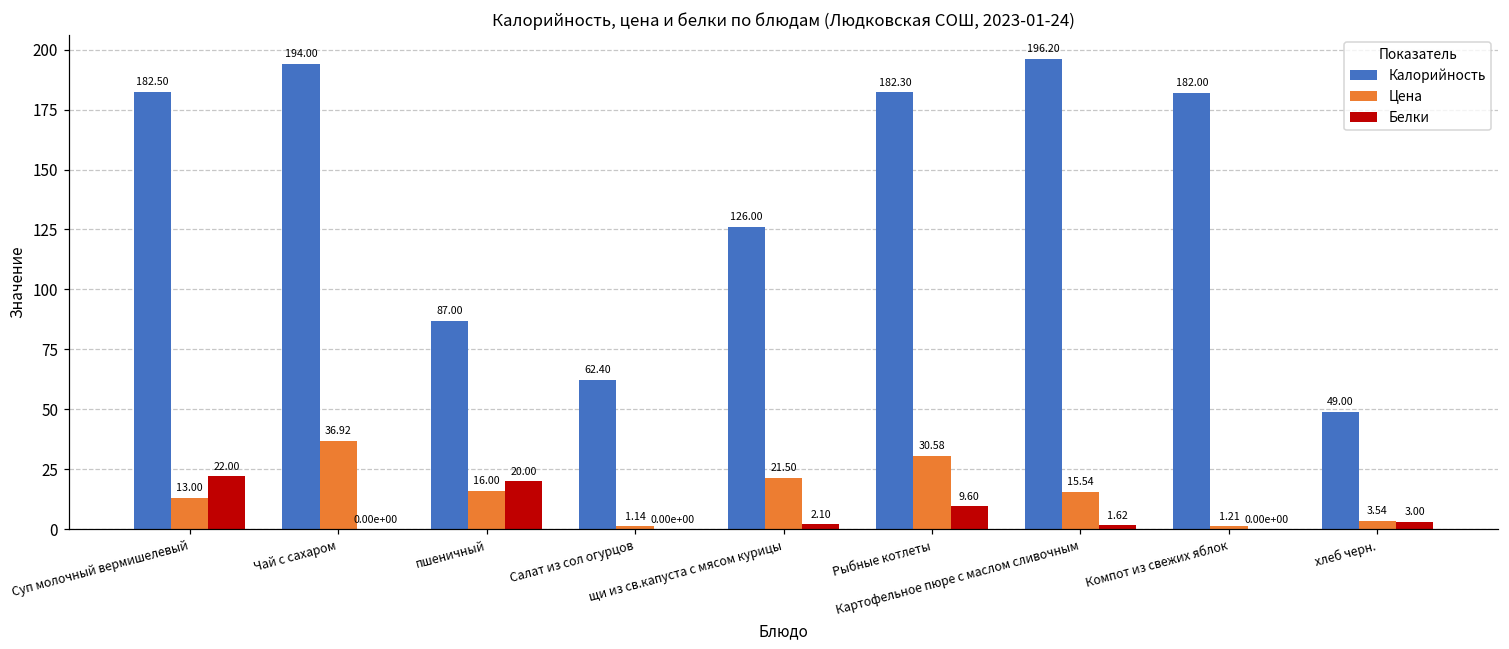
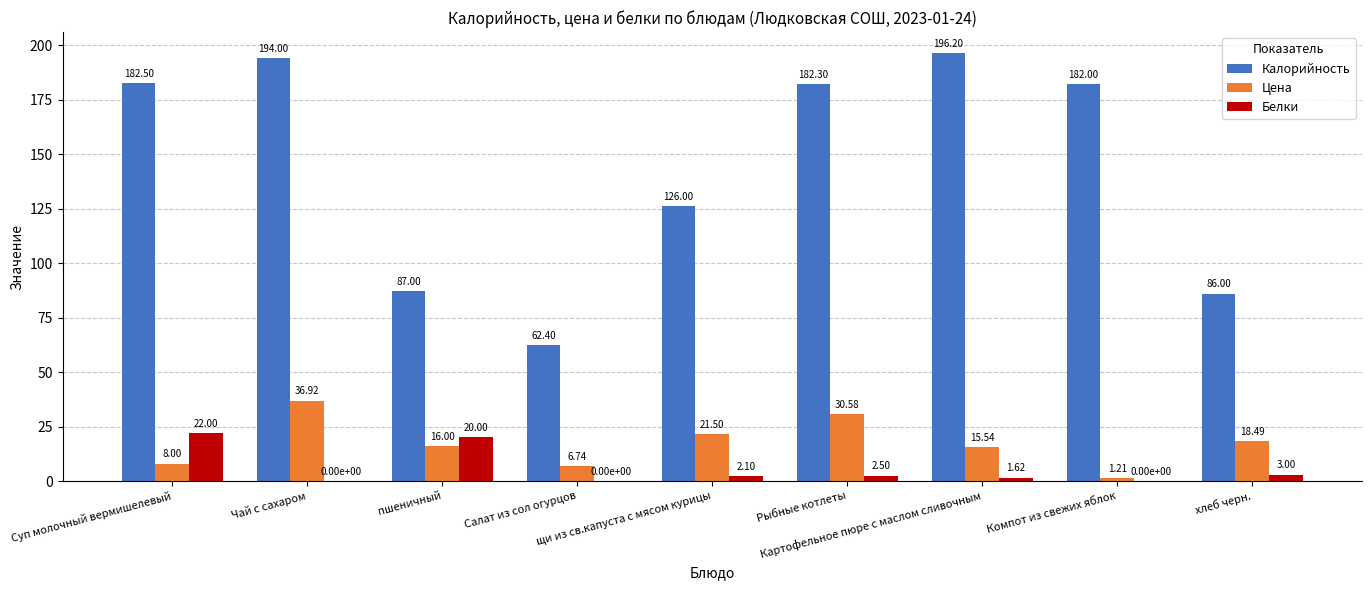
Цена, Суп молочный вермишелевый: 13.00 -> 8.00
Цена, Салат из сол огурцов: 1.14 -> 6.74
Белки, Рыбные котлеты: 9.60 -> 2.50
Калорийность, хлеб черн.: 49.00 -> 86.00
Цена, хлеб черн.: 3.54 -> 18.49
